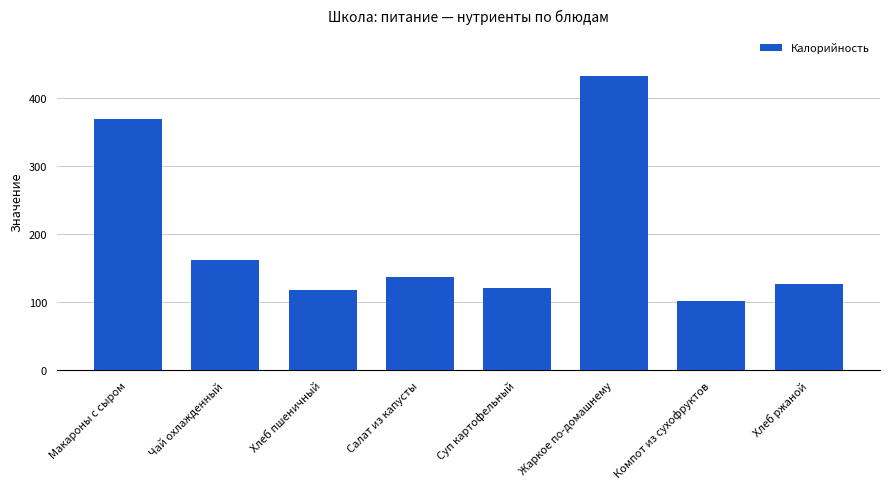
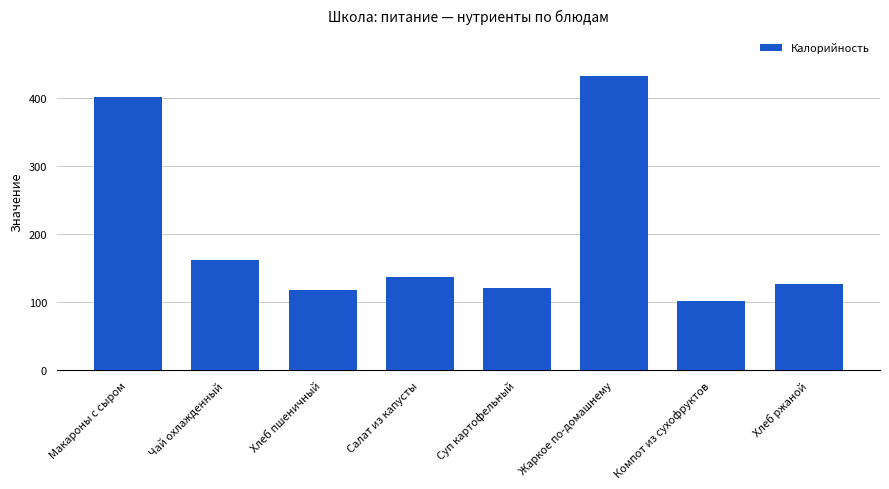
Макароны с сыром: 370 -> 400
